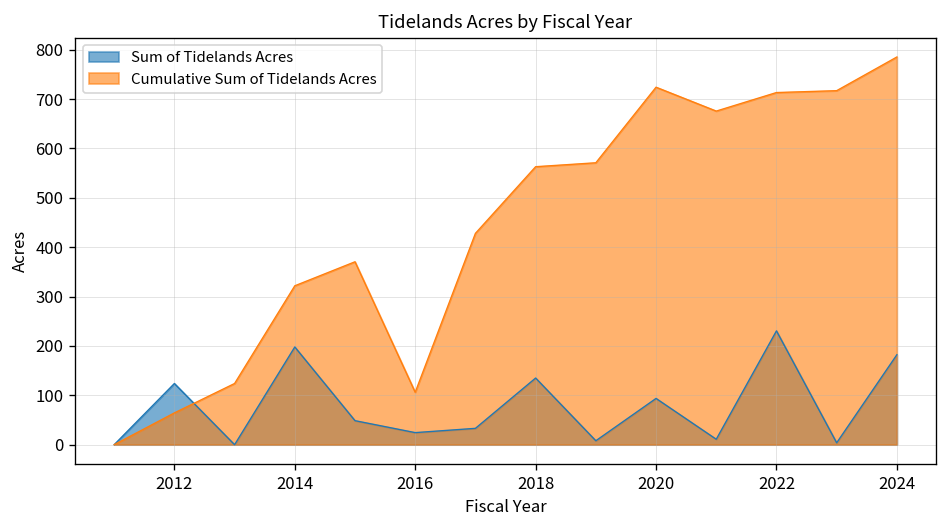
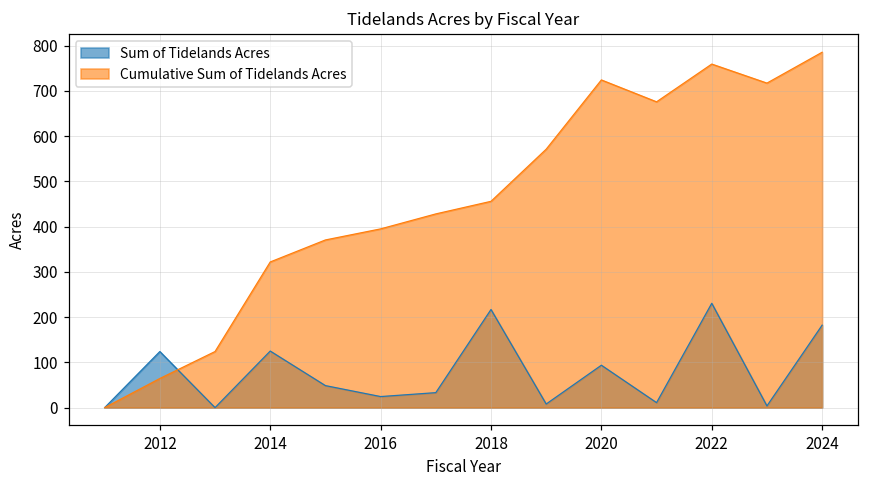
Sum of Tidelands Acres, 2014: 200 -> 130
Cumulative Sum of Tidelands Acres, 2016: 110 -> 390
Sum of Tidelands Acres, 2018: 130 -> 220
Cumulative Sum of Tidelands Acres, 2018: 560 -> 460
Cumulative Sum of Tidelands Acres, 2022: 710 -> 760
